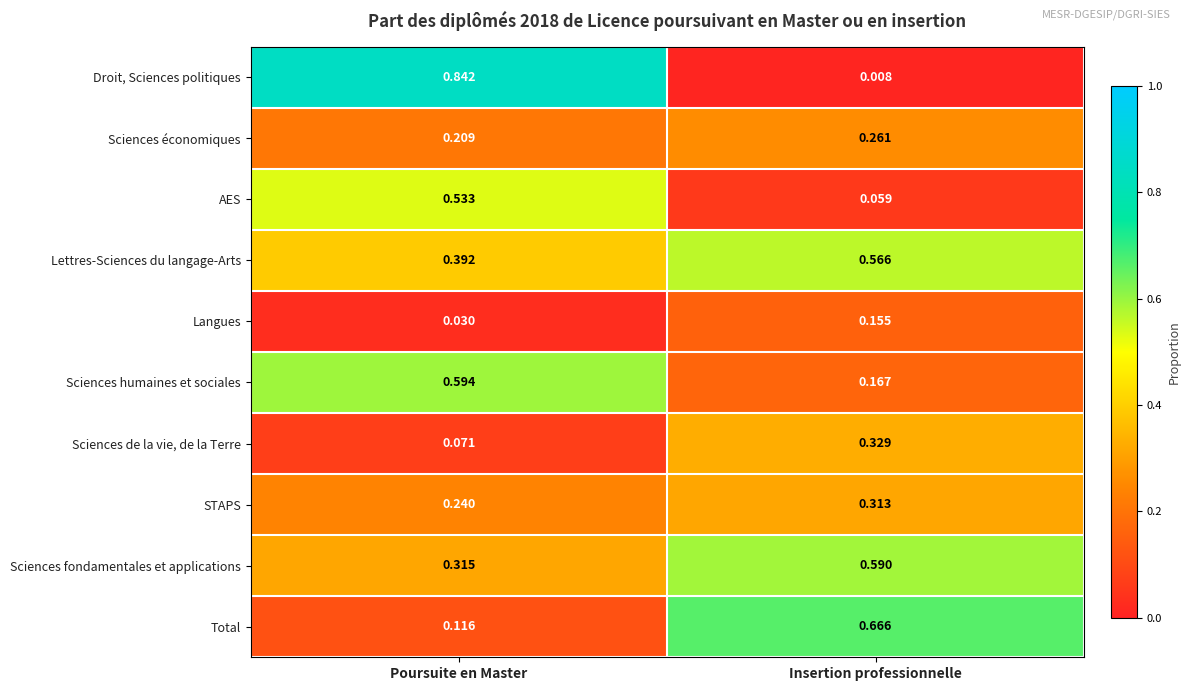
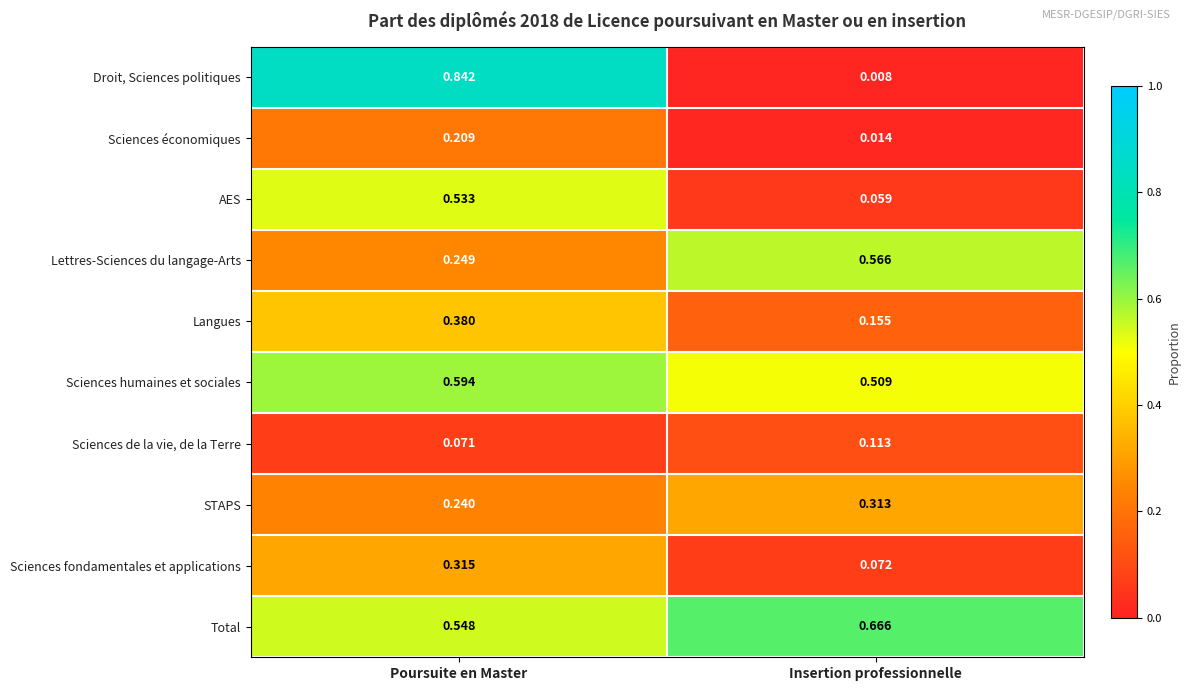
Sciences économiques, Insertion professionnelle: 0.261 -> 0.014
Lettres-Sciences du langage-Arts, Poursuite en Master: 0.392 -> 0.249
Langues, Poursuite en Master: 0.030 -> 0.380
Sciences humaines et sociales, Insertion professionnelle: 0.167 -> 0.509
Sciences de la vie, de la Terre, Insertion professionnelle: 0.329 -> 0.113
Sciences fondamentales et applications, Insertion professionnelle: 0.590 -> 0.072
Total, Poursuite en Master: 0.116 -> 0.548
